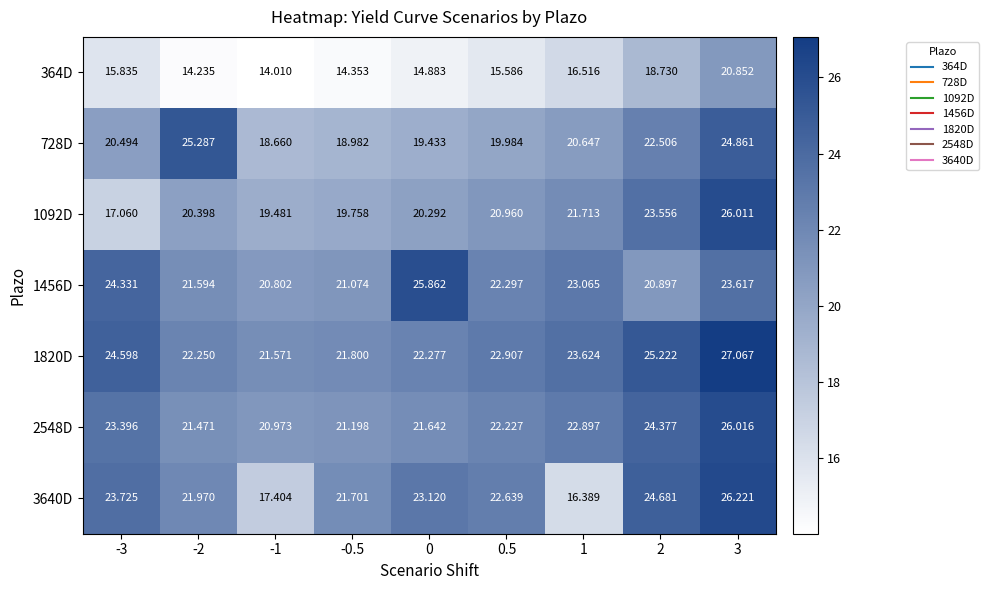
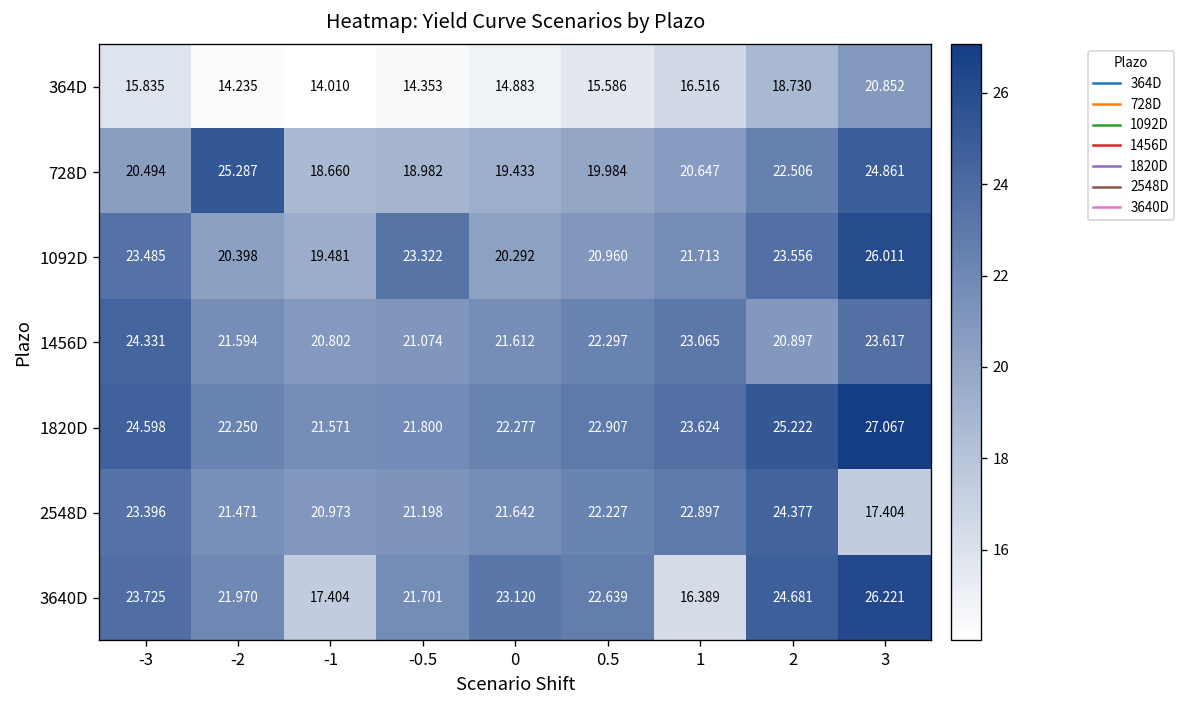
1092D, -3: 17.060 -> 23.485
1092D, -0.5: 19.758 -> 23.322
1456D, 0: 25.862 -> 21.612
2548D, 3: 26.016 -> 17.404
